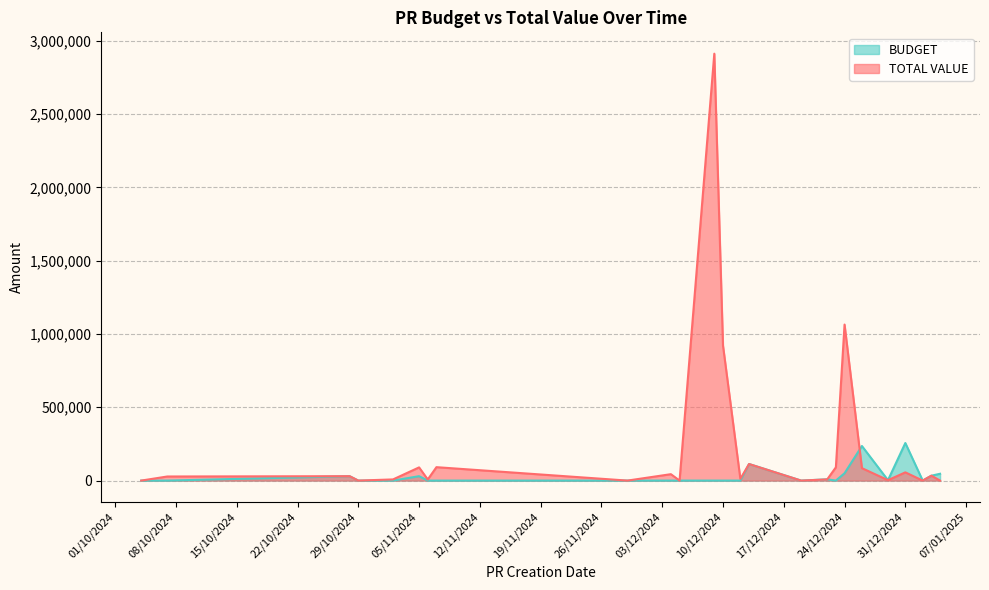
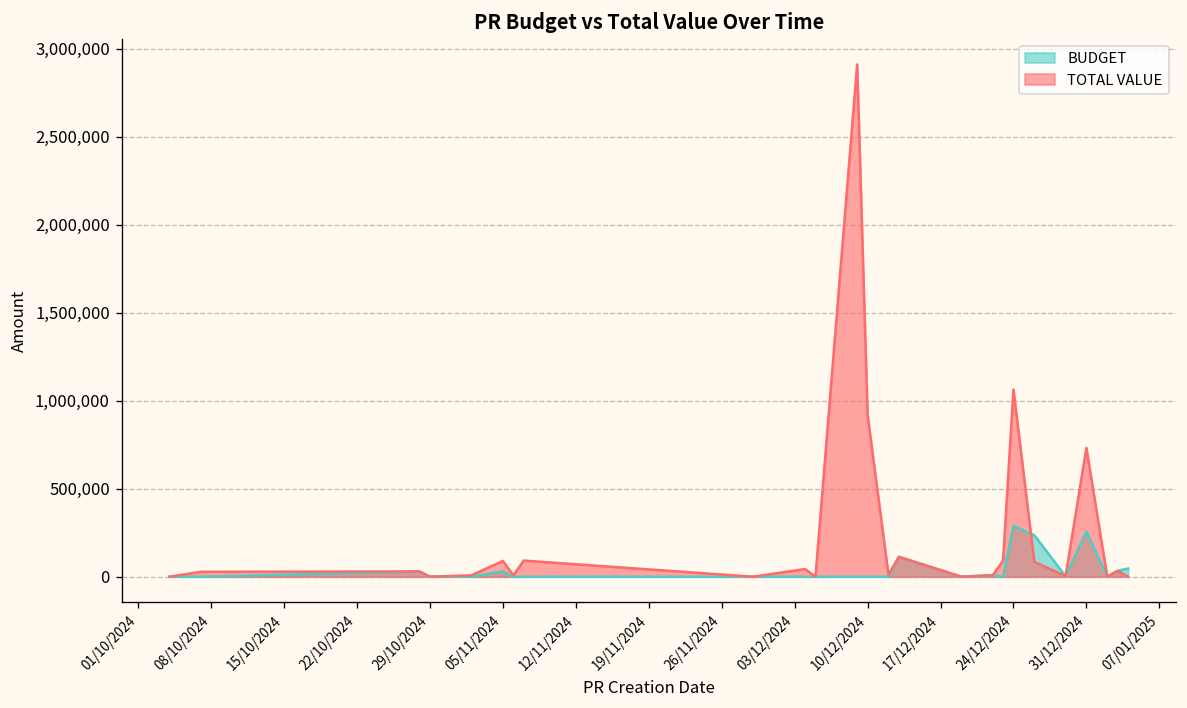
BUDGET, 24/12/2024: 50,000 -> 290,000
TOTAL VALUE, 31/12/2024: 60,000 -> 730,000
